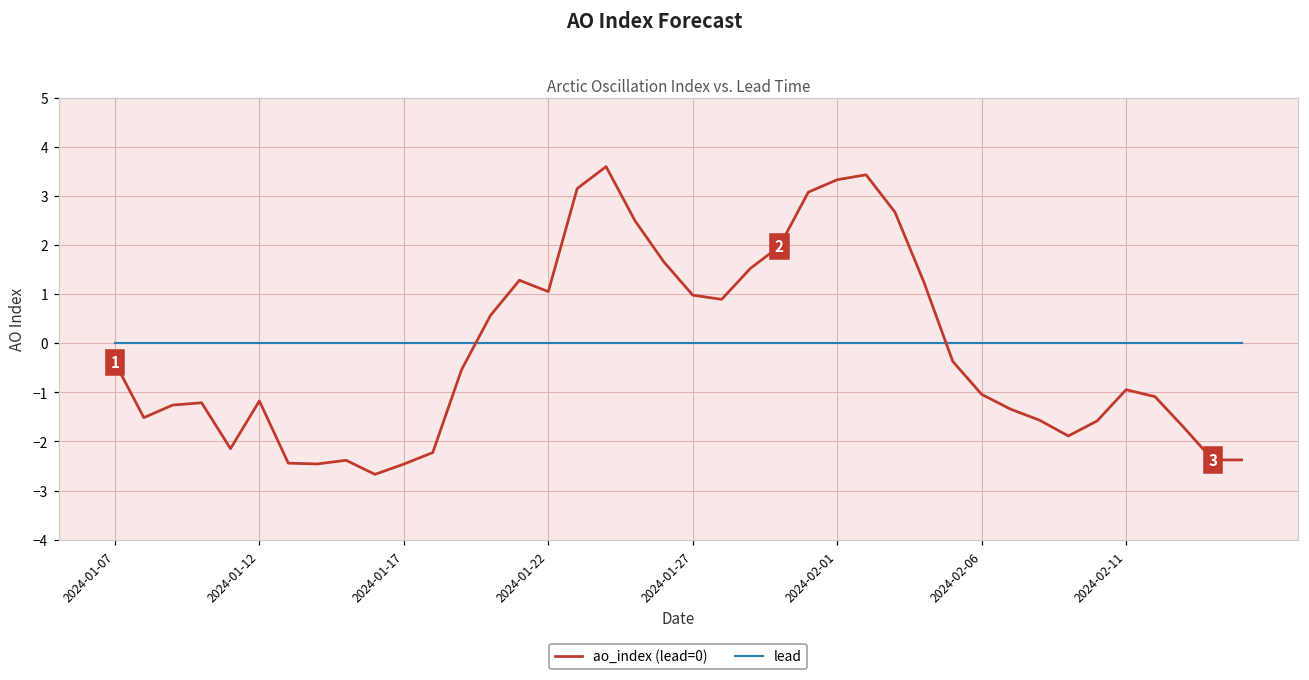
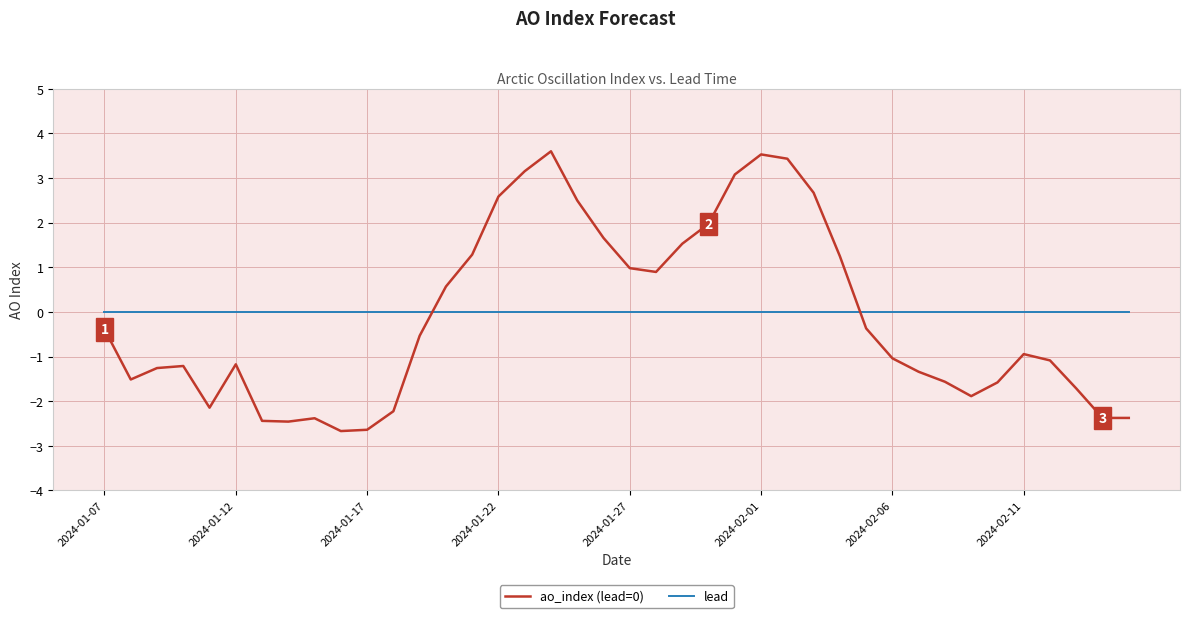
ao_index (lead=0), 2024-01-17: -2.5 -> -2.6
ao_index (lead=0), 2024-01-22: 1.1 -> 2.6
ao_index (lead=0), 2024-02-01: 3.3 -> 3.5
